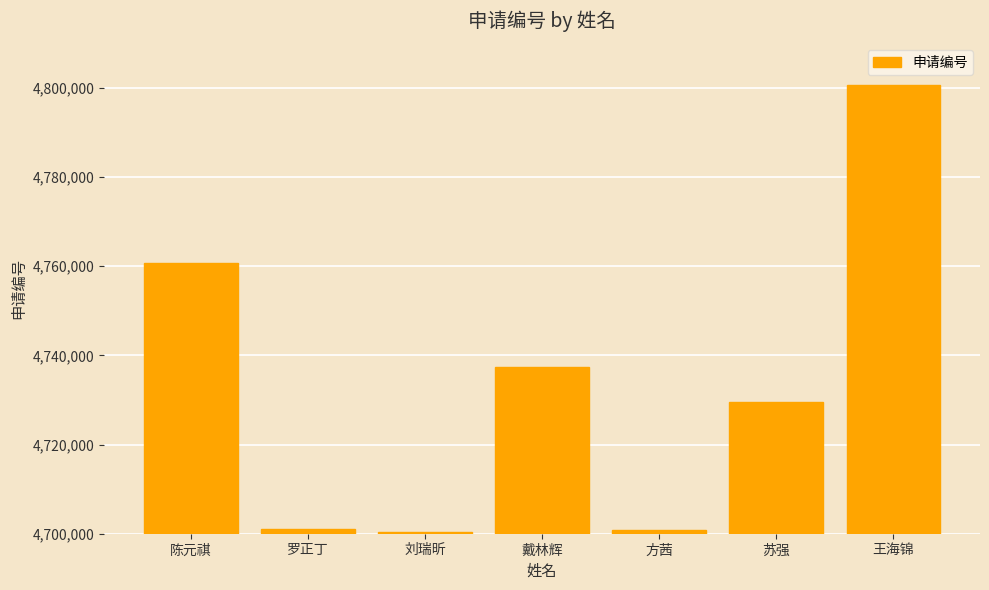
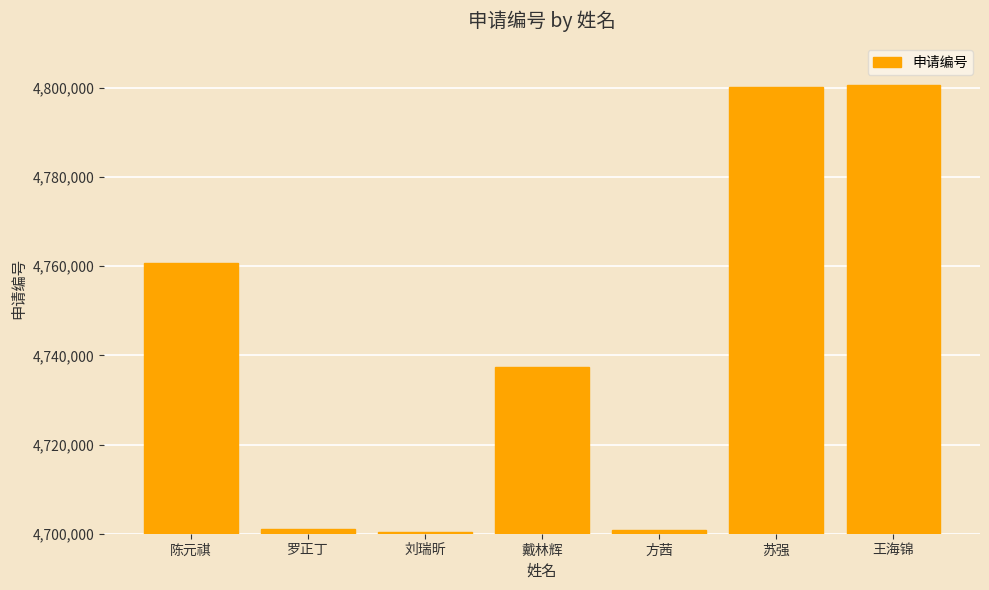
苏强: 4,730,000 -> 4,800,000
